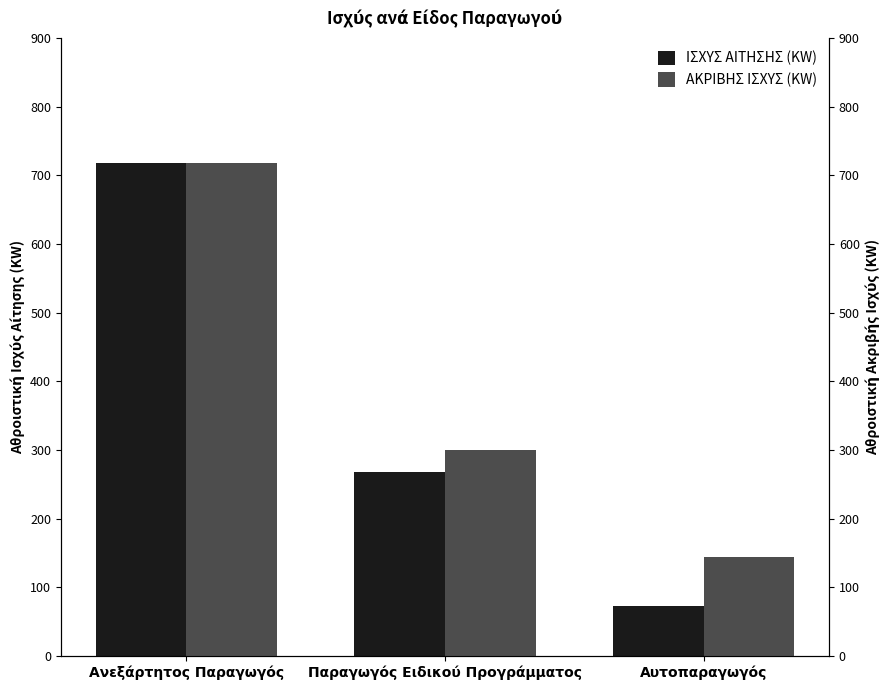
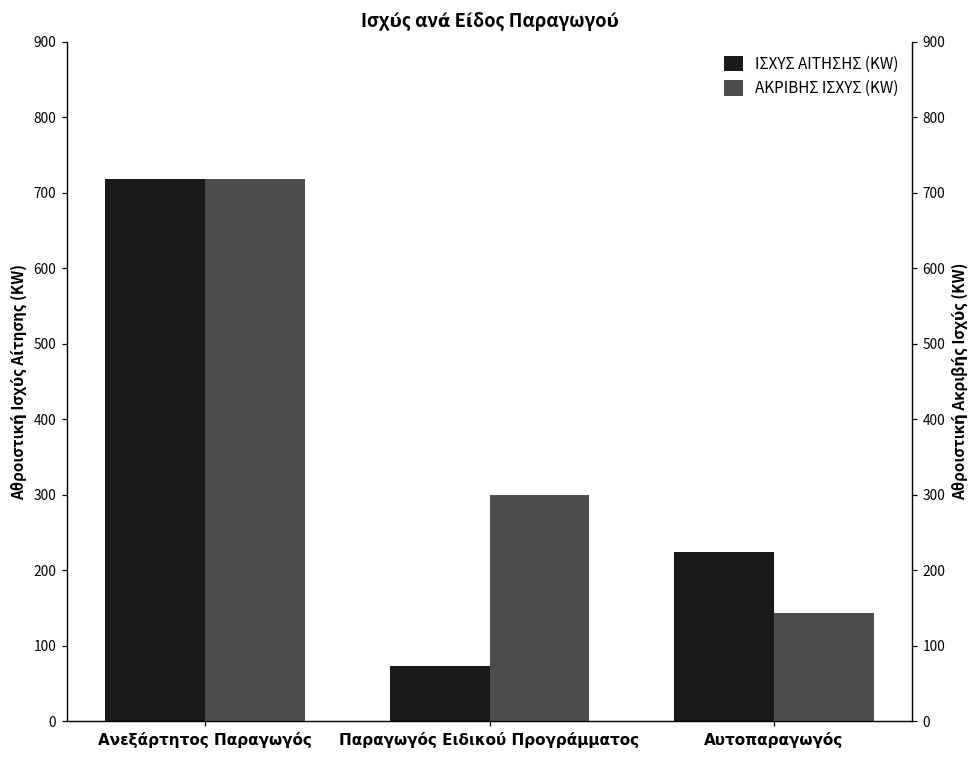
ΙΣΧΥΣ ΑΙΤΗΣΗΣ (KW), Παραγωγός Ειδικού Προγράμματος: 270 -> 70
ΙΣΧΥΣ ΑΙΤΗΣΗΣ (KW), Αυτοπαραγωγός: 70 -> 220
